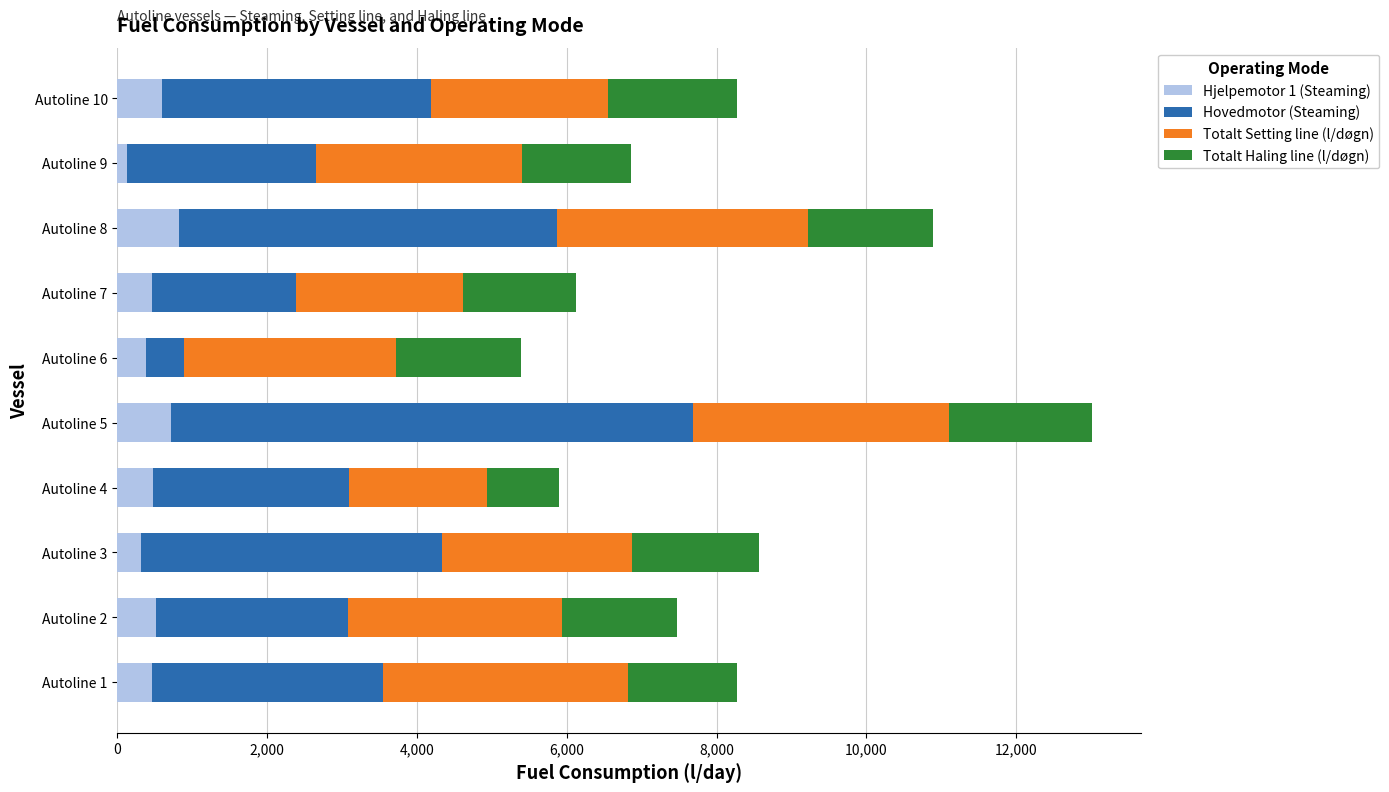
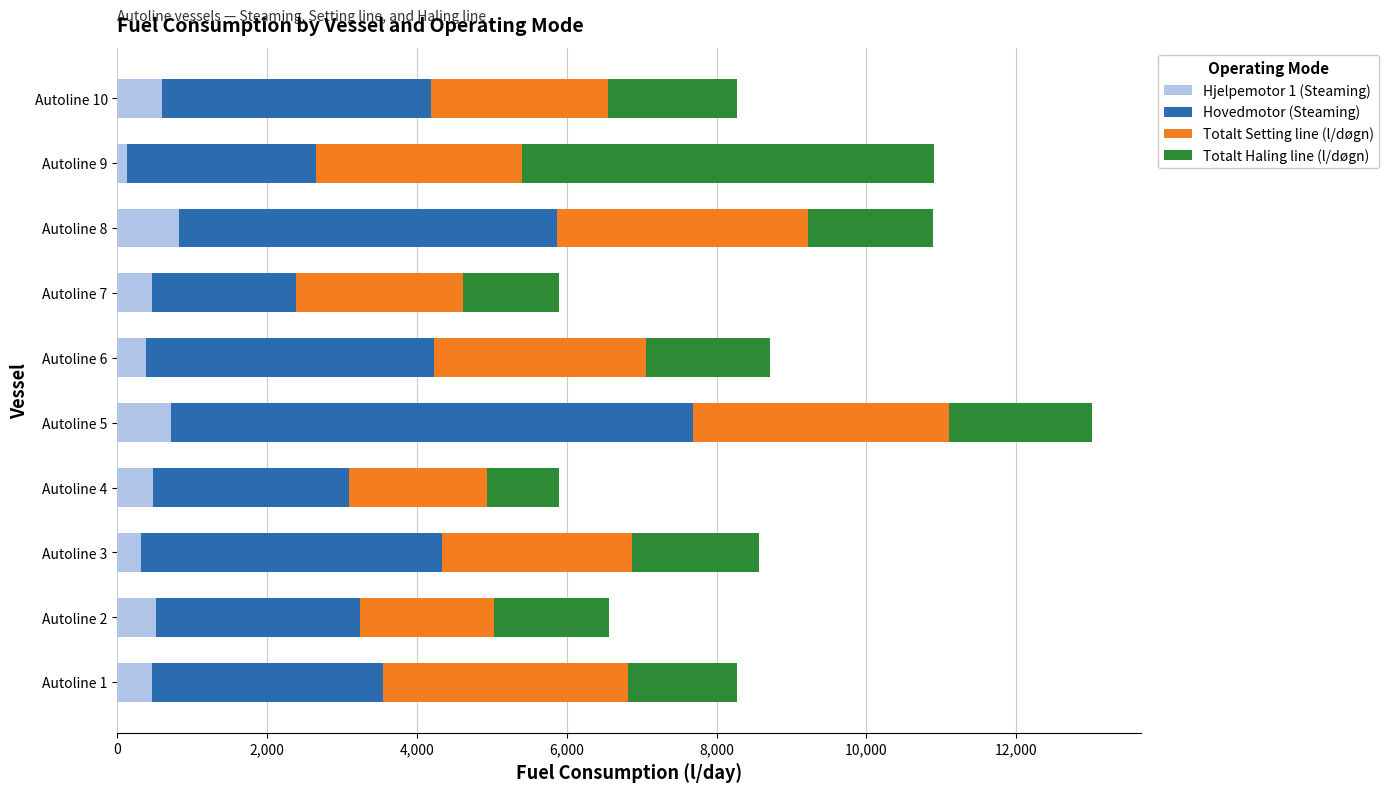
Totalt Haling line (l/døgn), Autoline 9: 1,400 -> 5,500
Totalt Haling line (l/døgn), Autoline 7: 1,500 -> 1,300
Hovedmotor (Steaming), Autoline 6: 500 -> 3,800
Hovedmotor (Steaming), Autoline 2: 2,600 -> 2,700
Totalt Setting line (l/døgn), Autoline 2: 2,900 -> 1,800
